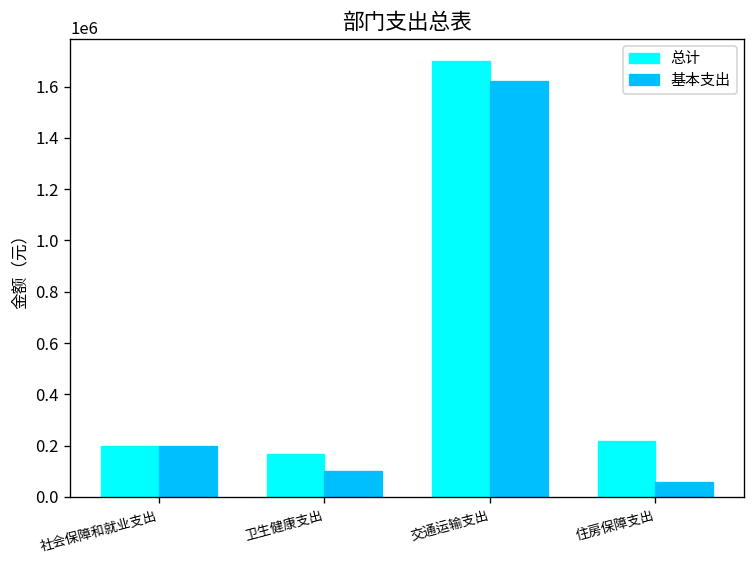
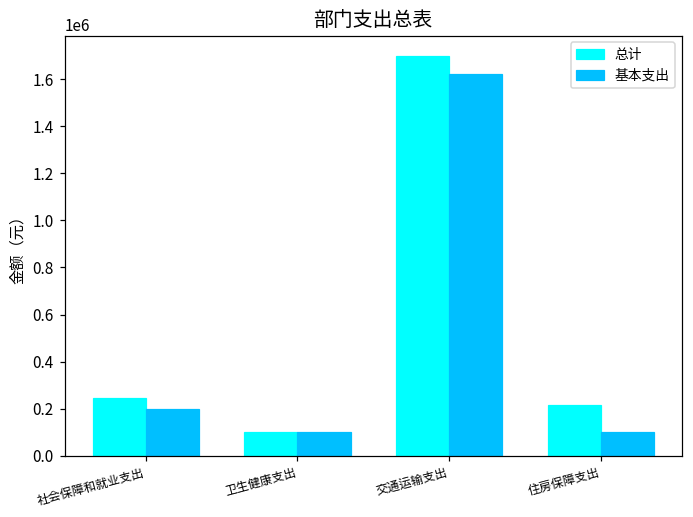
总计, 社会保障和就业支出: 200000 -> 240000
总计, 卫生健康支出: 170000 -> 100000
基本支出, 住房保障支出: 60000 -> 100000
